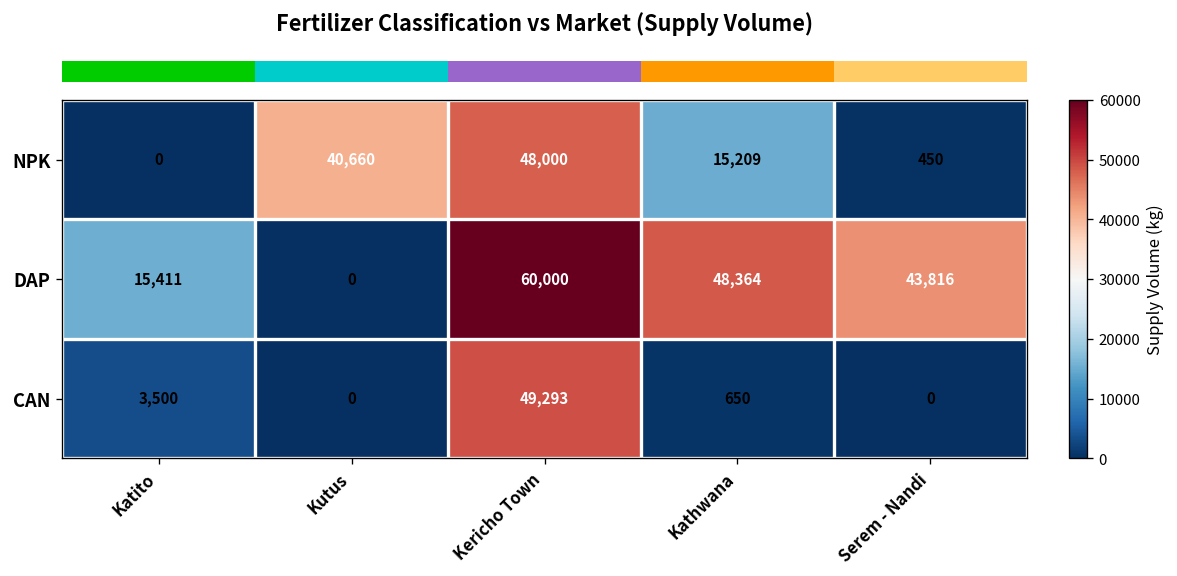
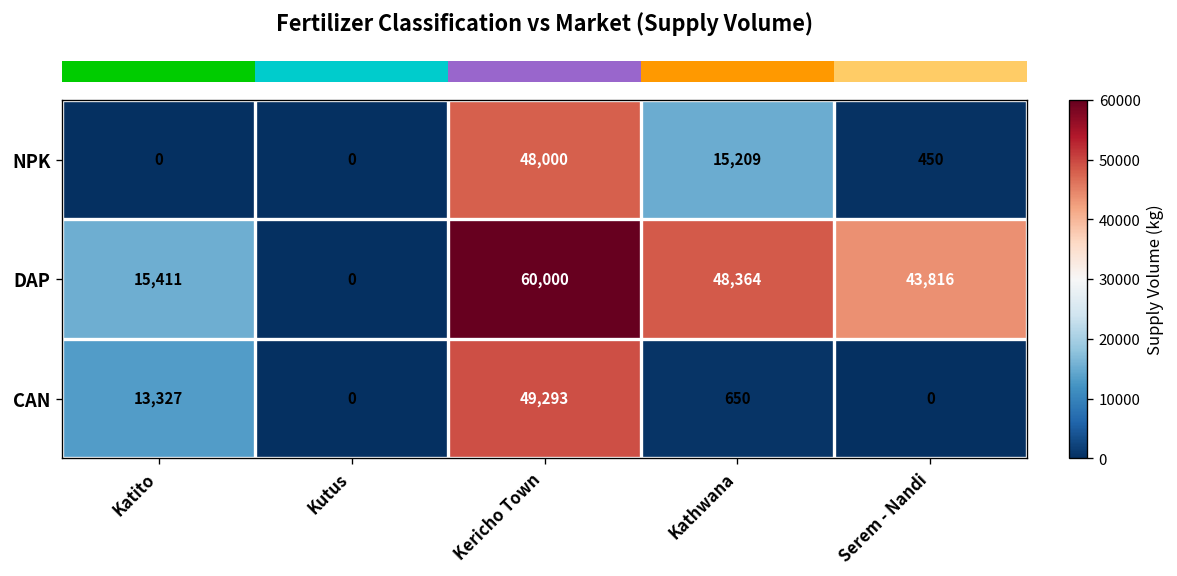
NPK, Kutus: 40,660 -> 0
CAN, Katito: 3,500 -> 13,327
